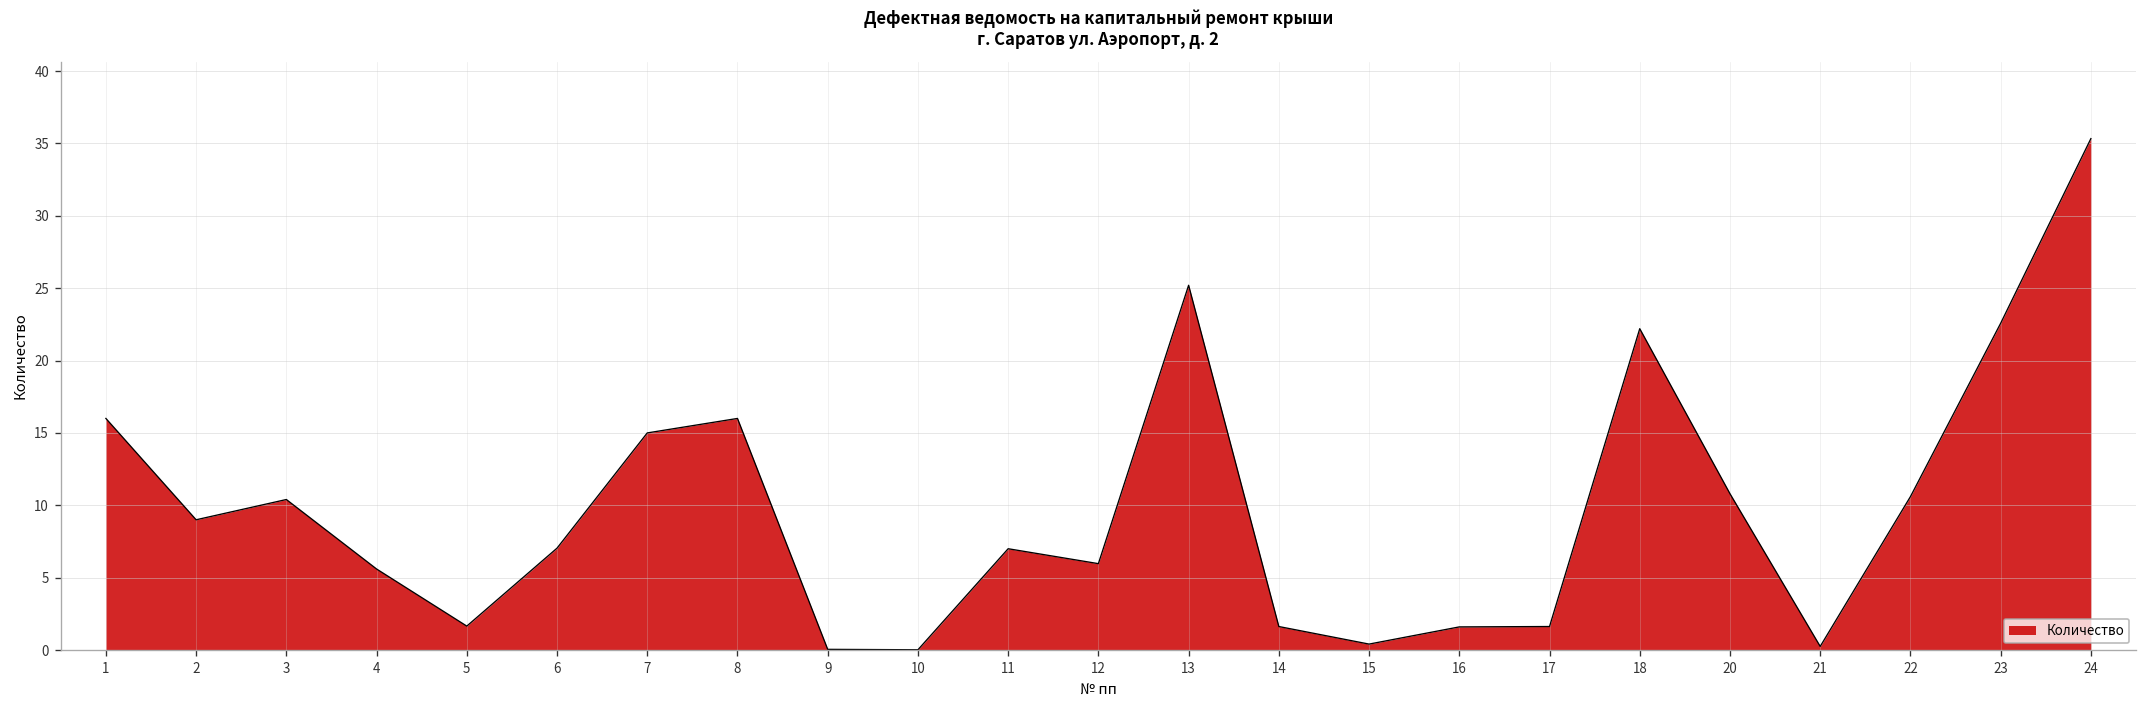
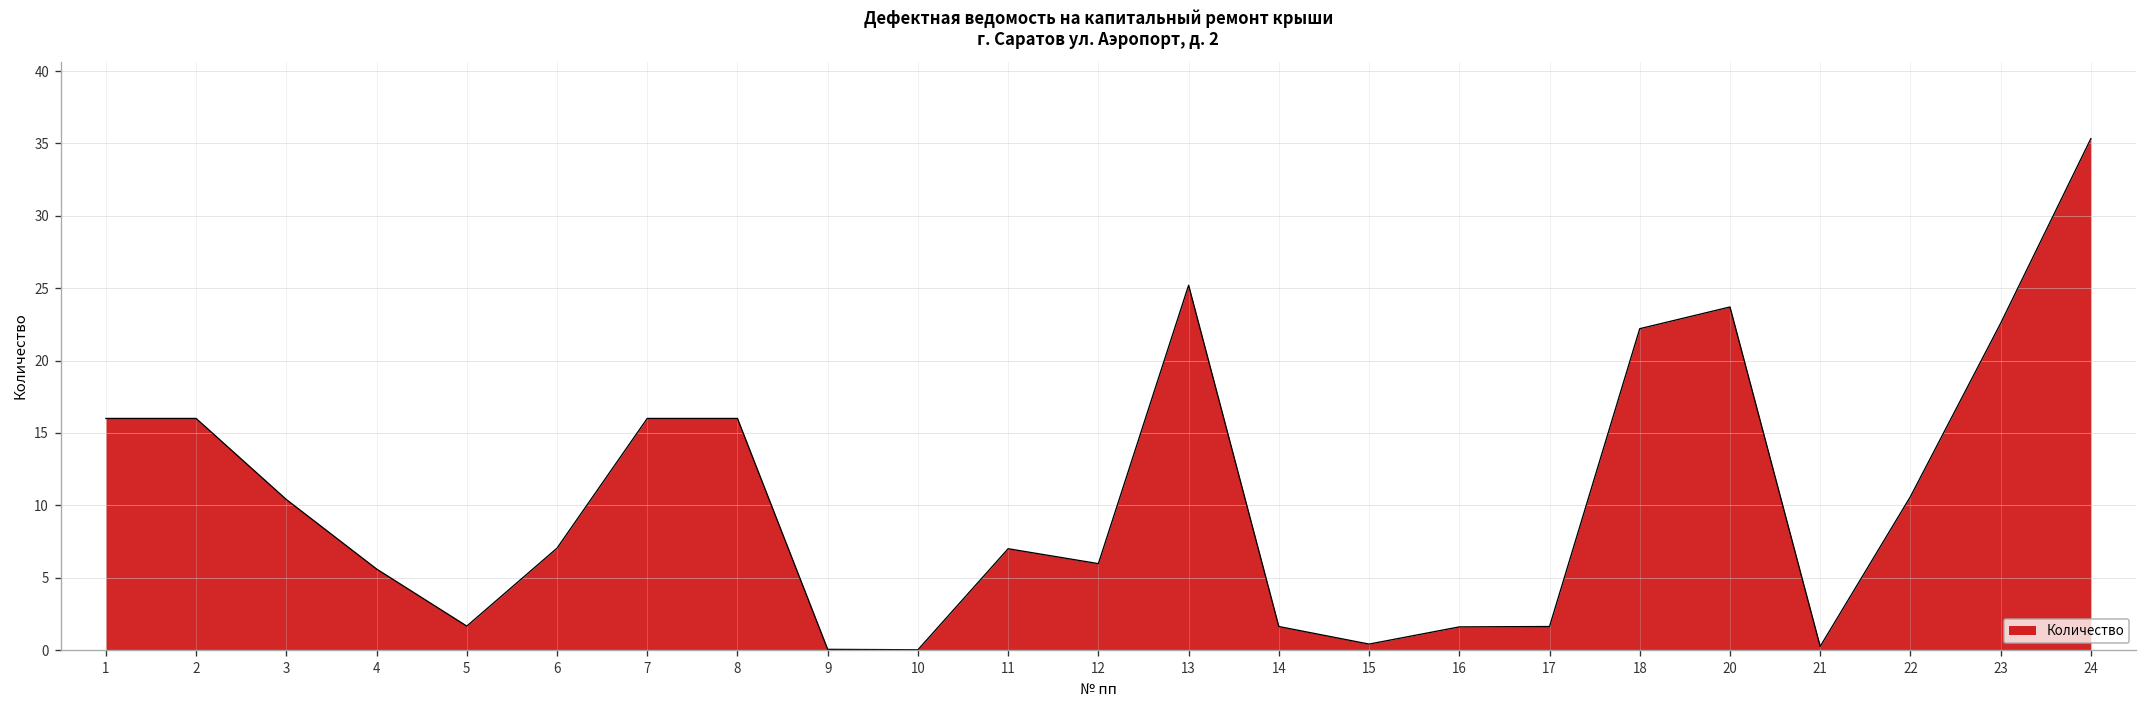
2: 9 -> 16
7: 15 -> 16
20: 10.8 -> 23.7
